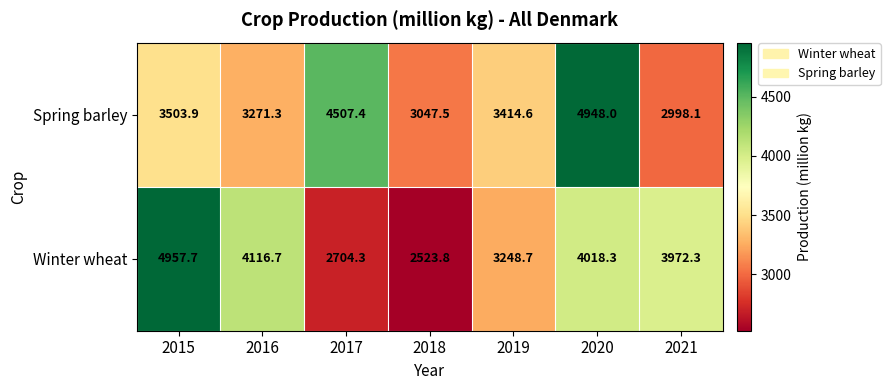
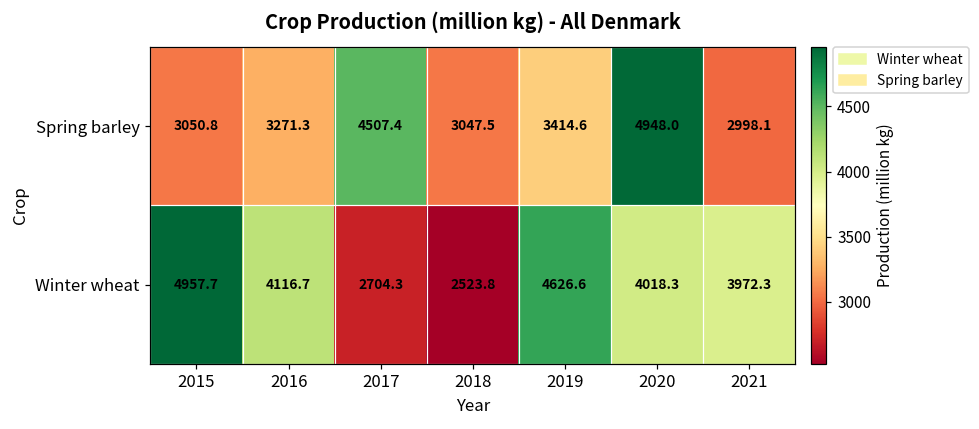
Spring barley, 2015: 3503.9 -> 3050.8
Winter wheat, 2019: 3248.7 -> 4626.6
